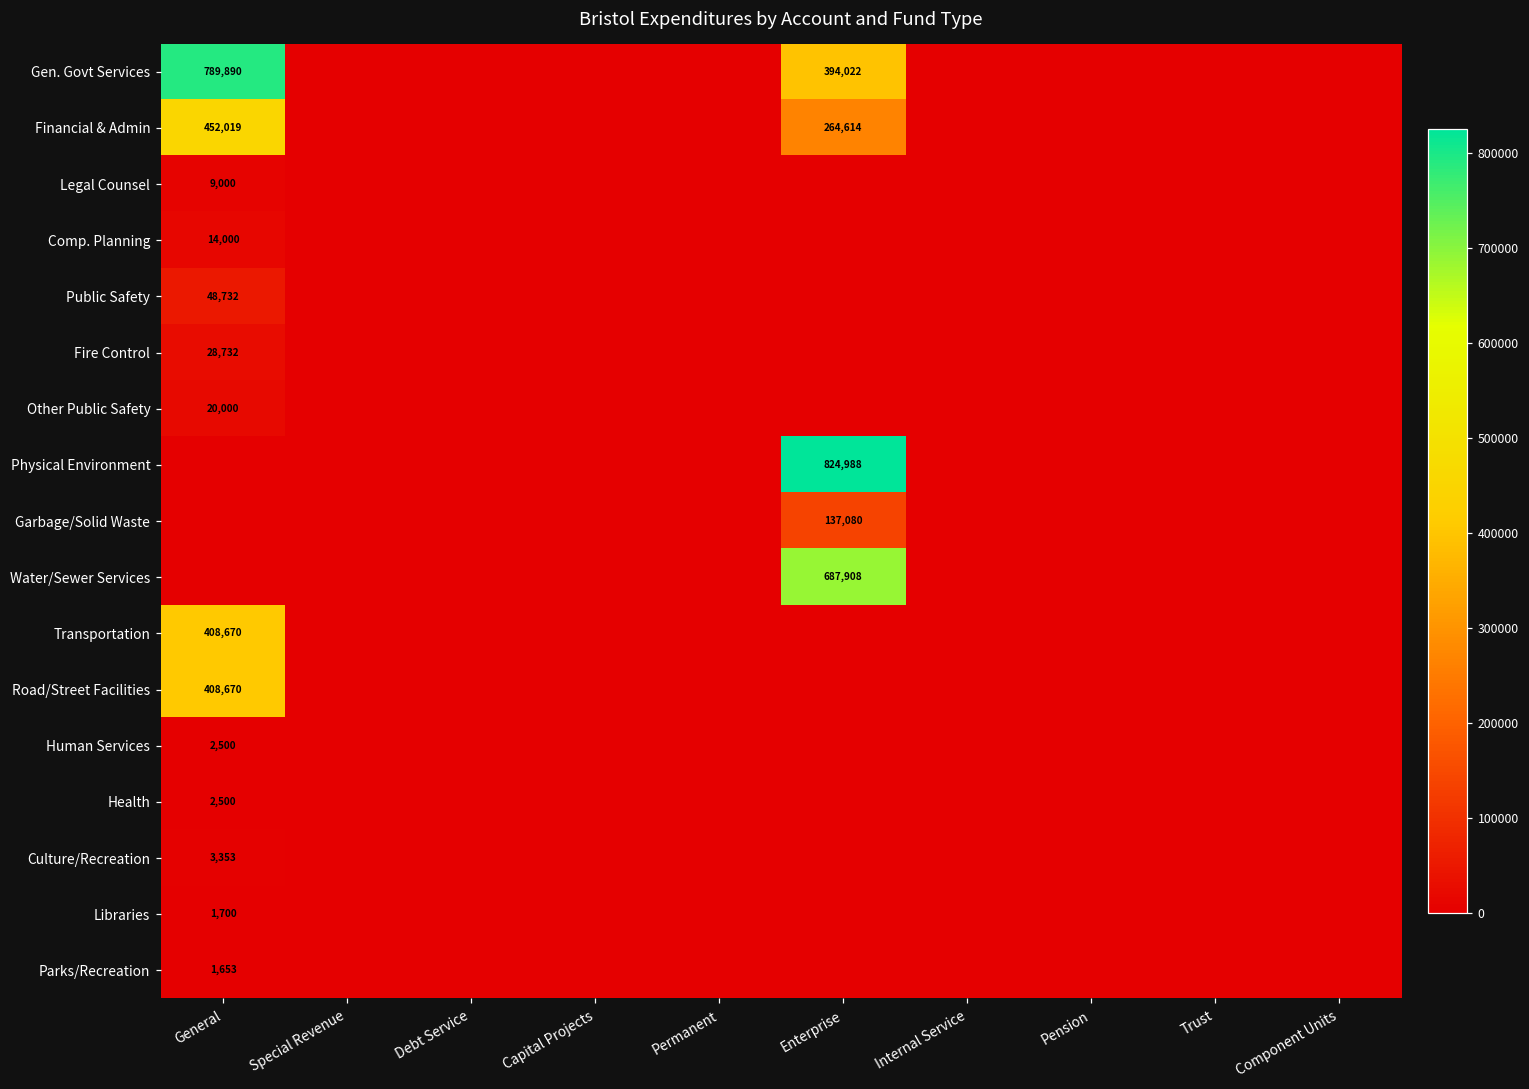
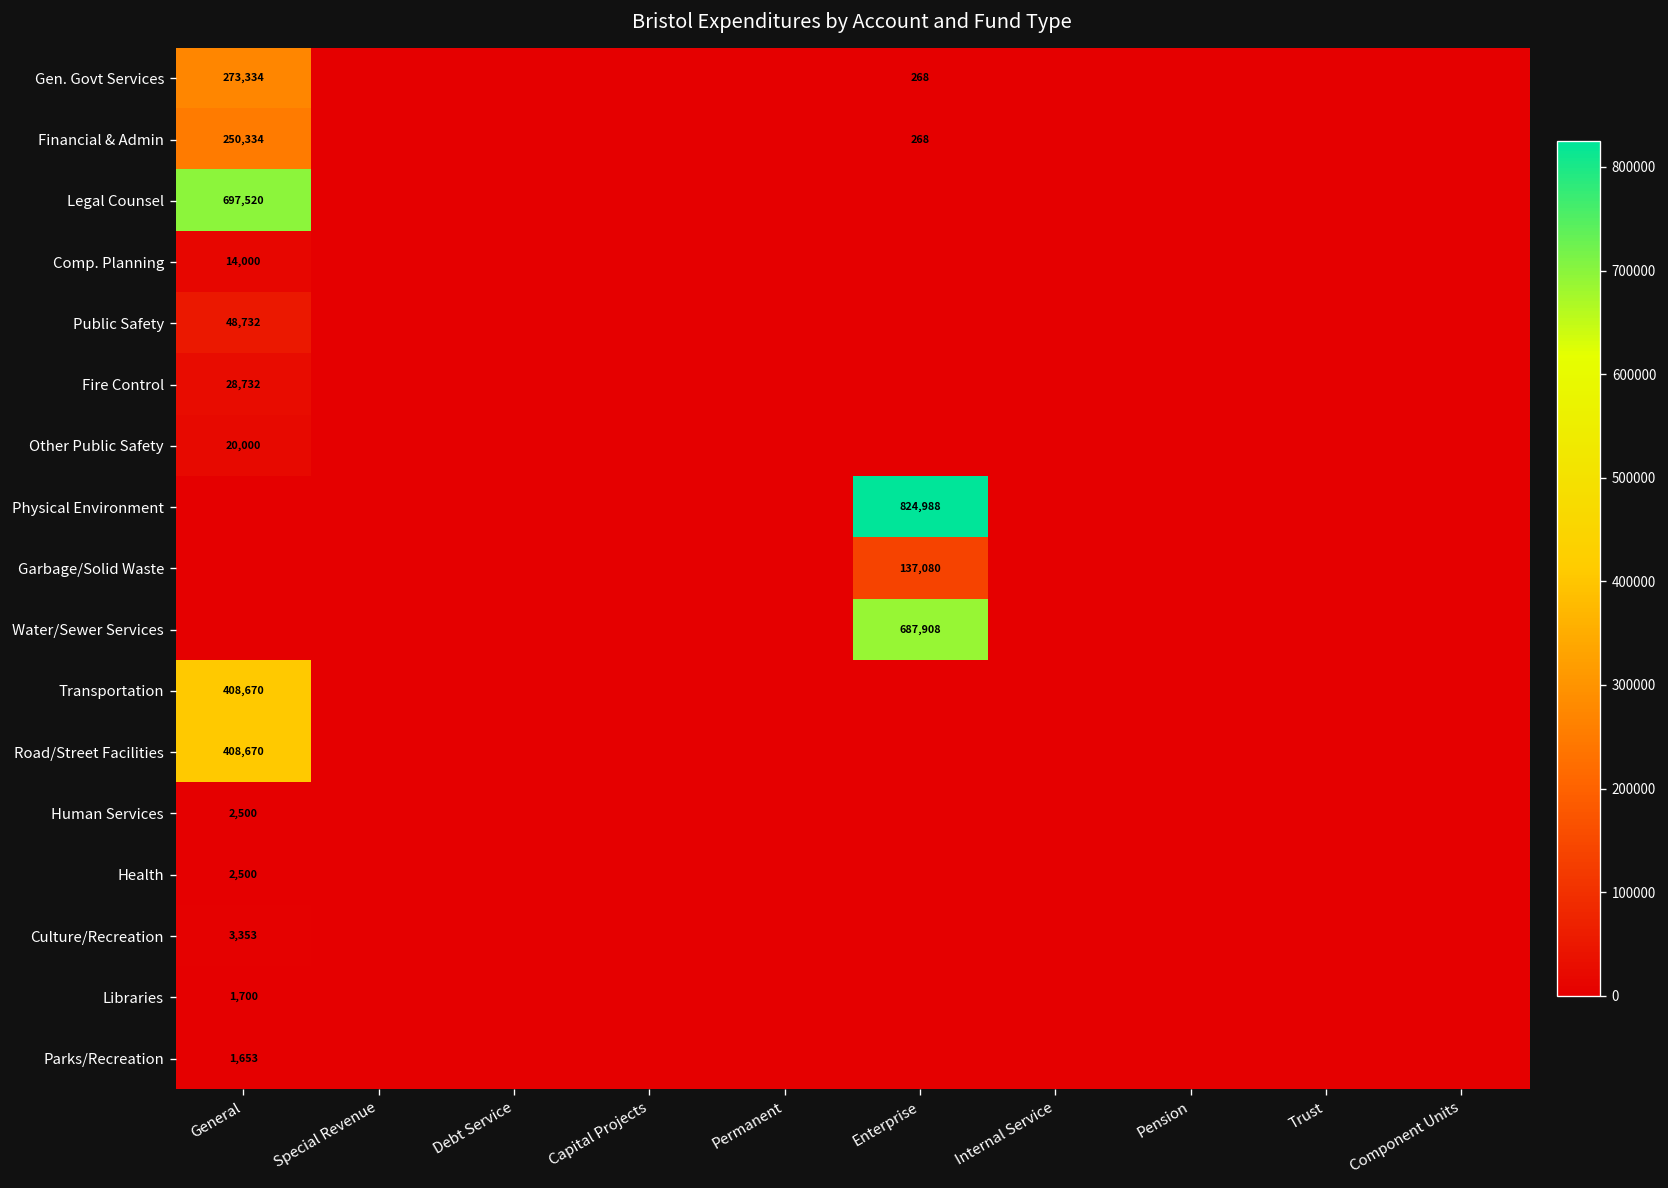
Gen. Govt Services, General: 789,890 -> 273,334
Gen. Govt Services, Enterprise: 394,022 -> 268
Financial & Admin, General: 452,019 -> 250,334
Financial & Admin, Enterprise: 264,614 -> 268
Legal Counsel, General: 9,000 -> 697,520
